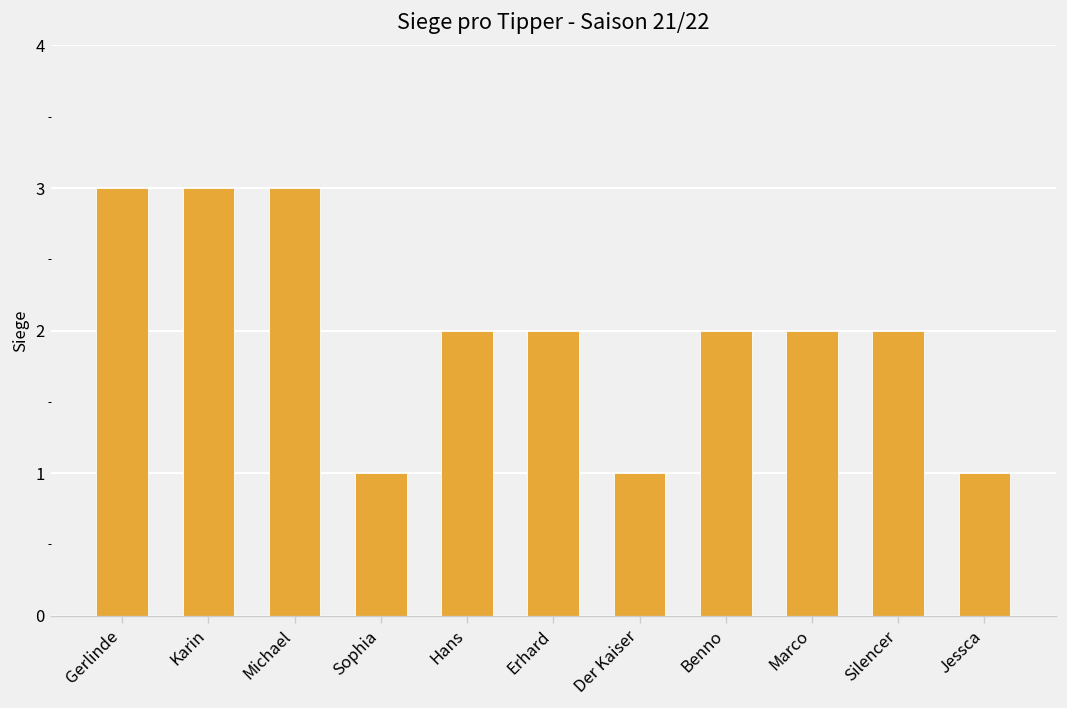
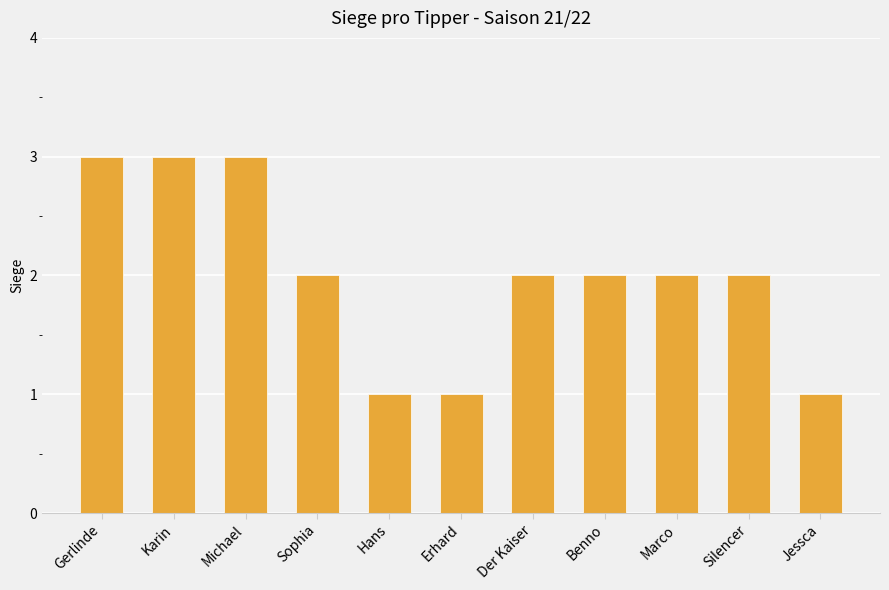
Sophia: 1 -> 2
Hans: 2 -> 1
Erhard: 2 -> 1
Der Kaiser: 1 -> 2
